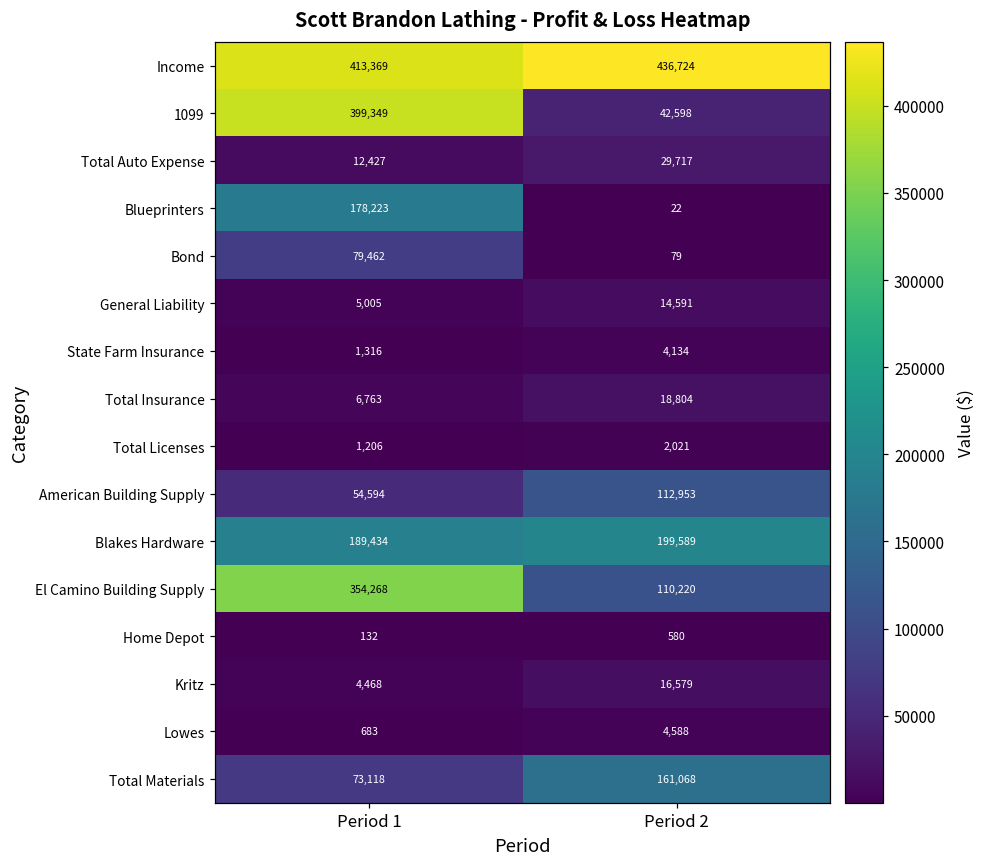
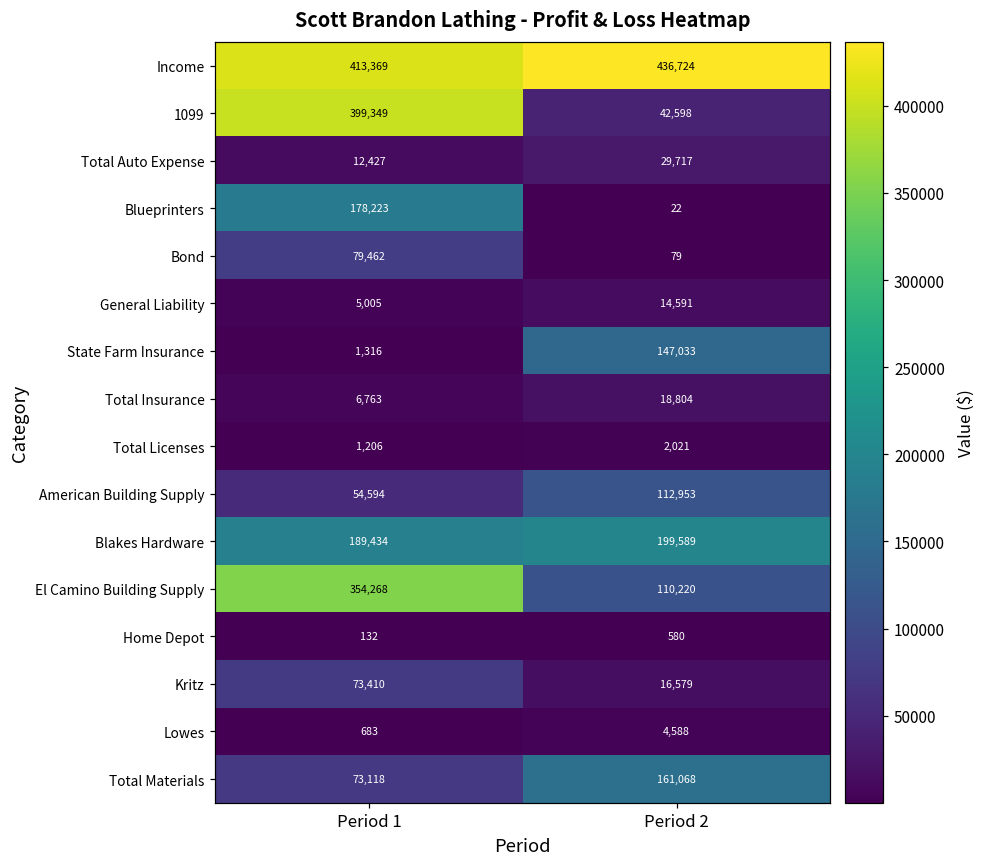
State Farm Insurance, Period 2: 4,134 -> 147,033
Kritz, Period 1: 4,468 -> 73,410
